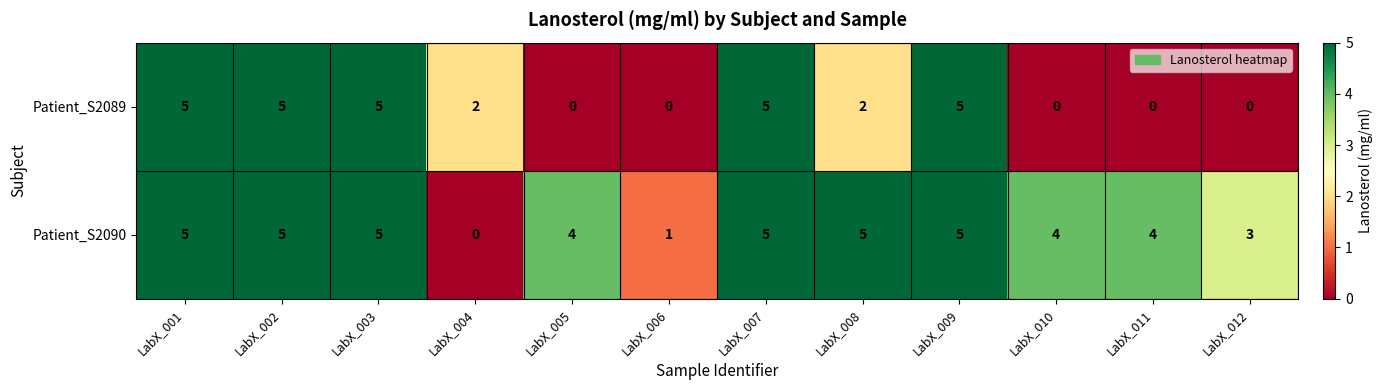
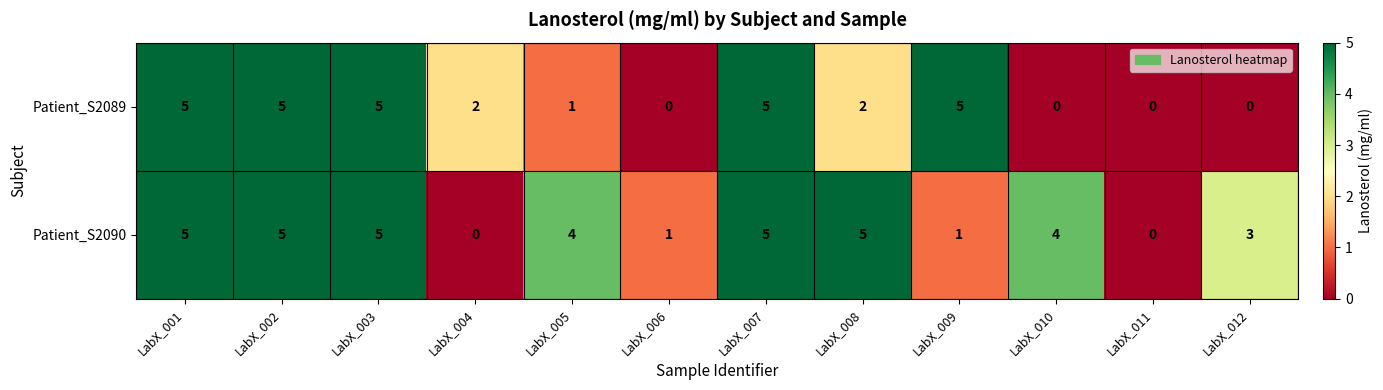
Patient_S2089, LabX_005: 0 -> 1
Patient_S2090, LabX_009: 5 -> 1
Patient_S2090, LabX_011: 4 -> 0
